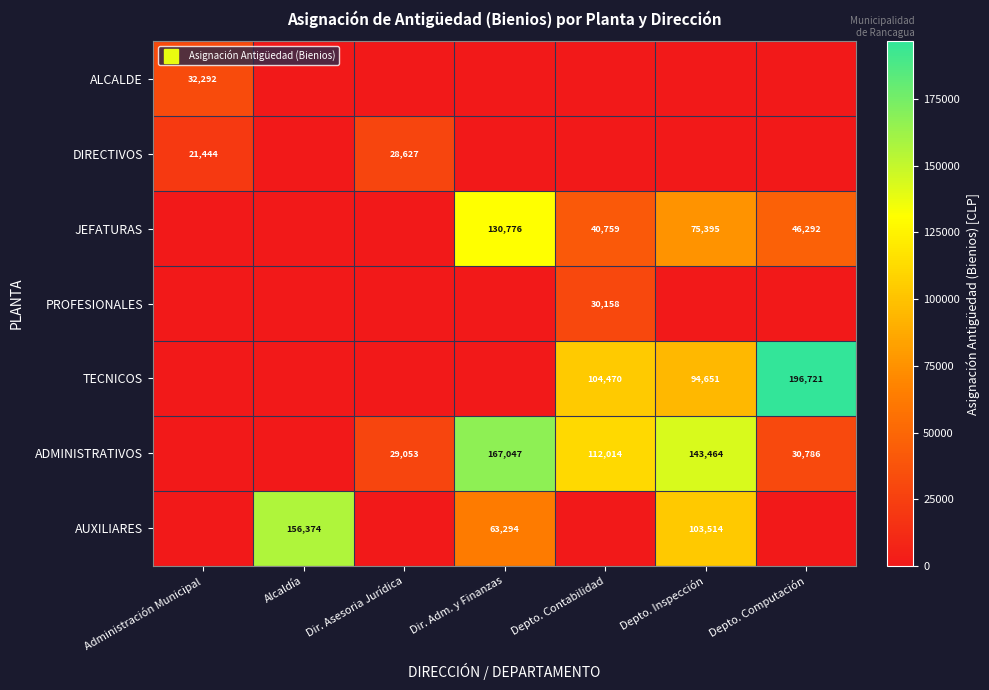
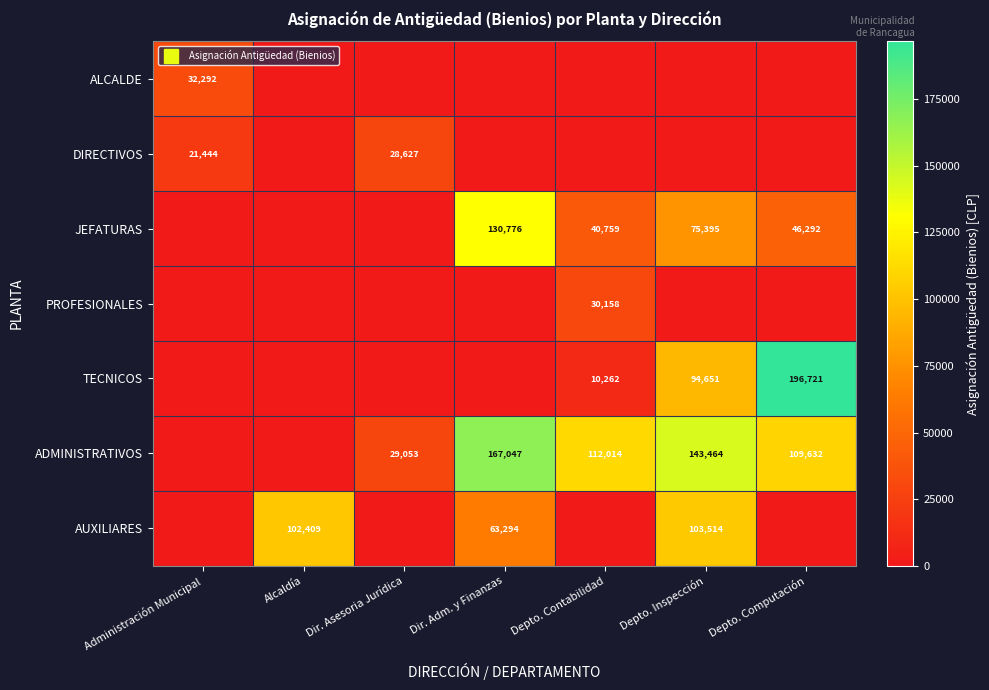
TECNICOS, Depto. Contabilidad: 104,470 -> 10,262
ADMINISTRATIVOS, Depto. Computación: 30,786 -> 109,632
AUXILIARES, Alcaldía: 156,374 -> 102,409
